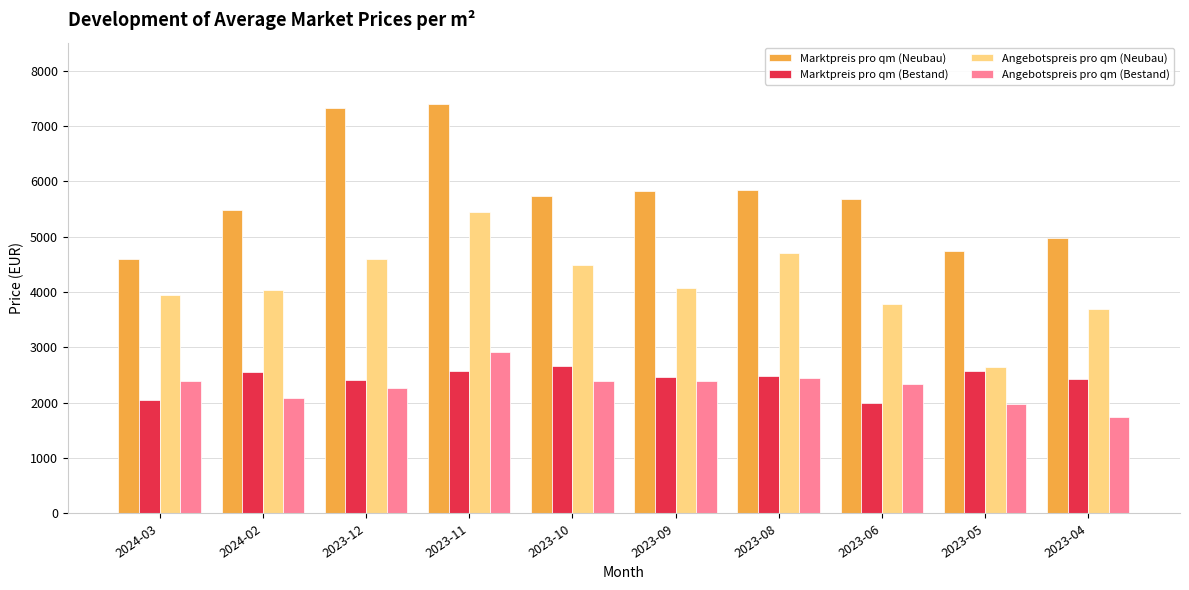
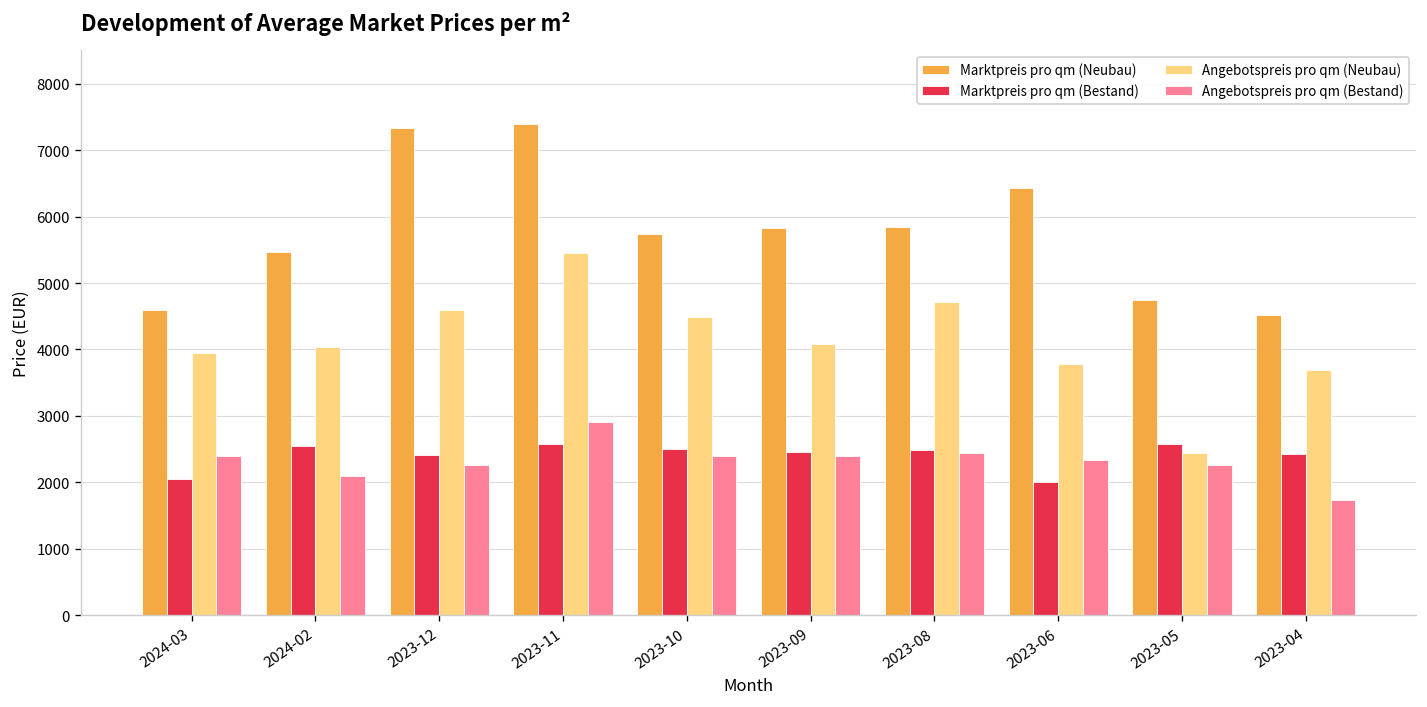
Marktpreis pro qm (Bestand), 2023-10: 2700 -> 2500
Marktpreis pro qm (Neubau), 2023-06: 5700 -> 6400
Angebotspreis pro qm (Neubau), 2023-05: 2600 -> 2400
Angebotspreis pro qm (Bestand), 2023-05: 2000 -> 2300
Marktpreis pro qm (Neubau), 2023-04: 5000 -> 4500
